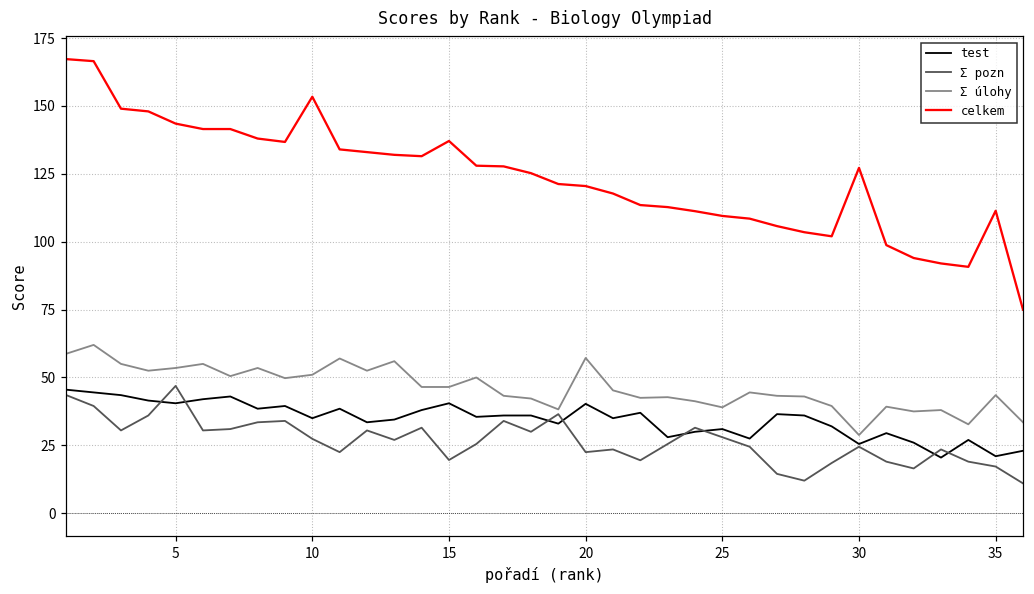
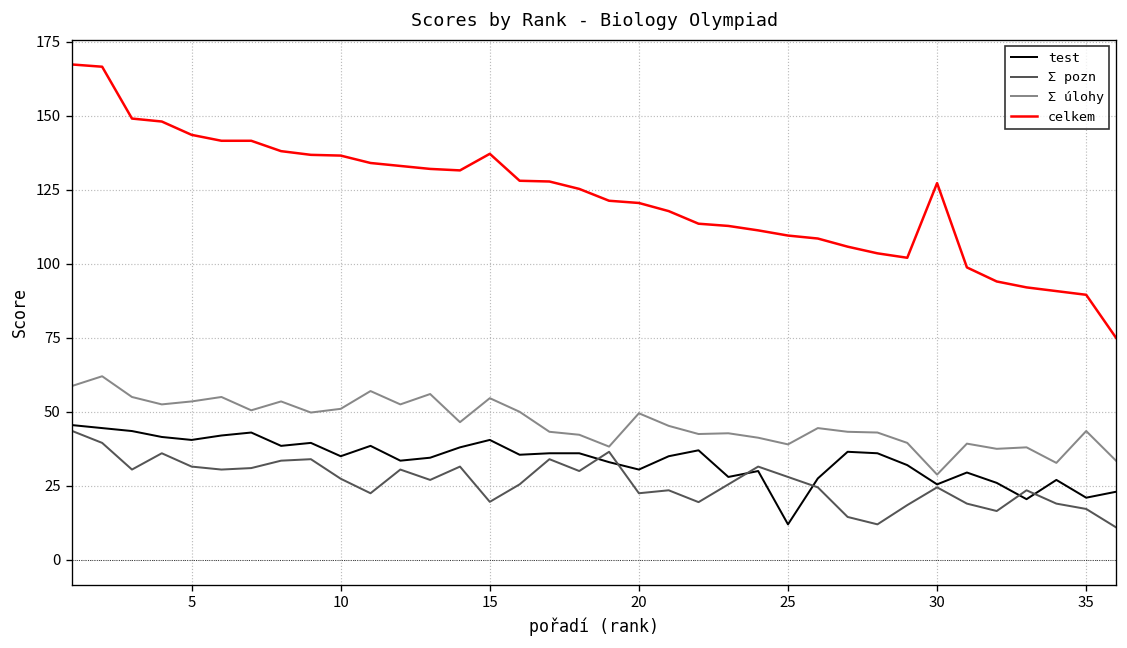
Ʃ pozn, 5: 47 -> 32
celkem, 10: 153 -> 137
Ʃ úlohy, 15: 47 -> 55
test, 20: 40 -> 31
Ʃ úlohy, 20: 57 -> 50
test, 25: 31 -> 12
celkem, 35: 111 -> 90
